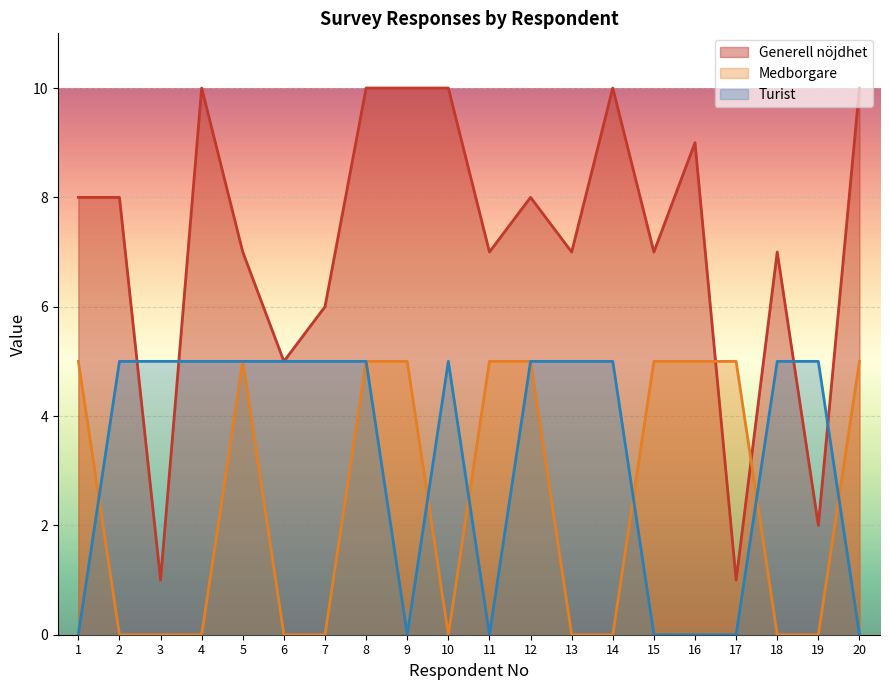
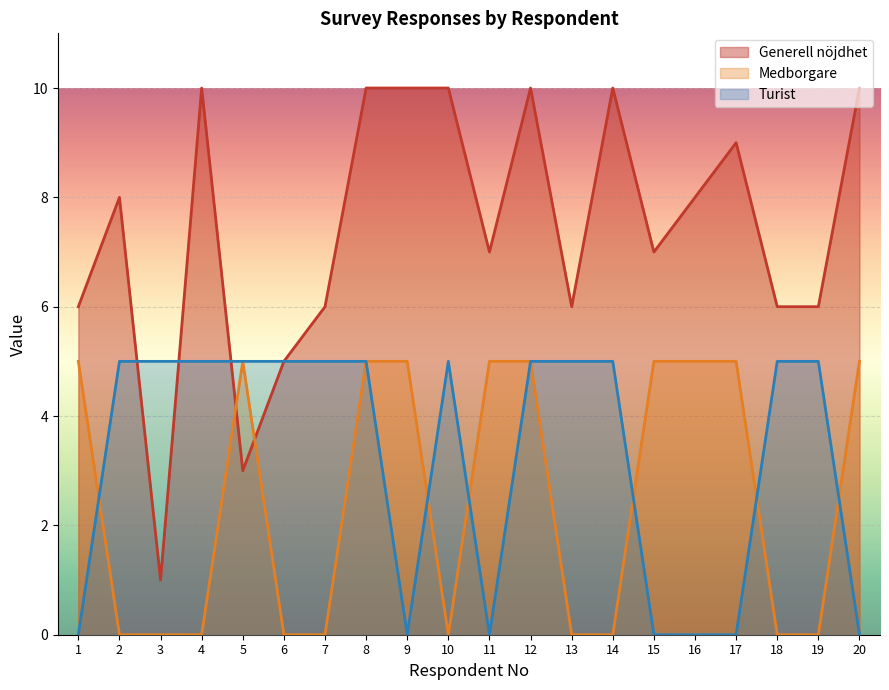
Generell nöjdhet, 1: 8 -> 6
Generell nöjdhet, 5: 7 -> 3
Generell nöjdhet, 12: 8 -> 10
Generell nöjdhet, 13: 7 -> 6
Generell nöjdhet, 16: 9 -> 8
Generell nöjdhet, 17: 1 -> 9
Generell nöjdhet, 18: 7 -> 6
Generell nöjdhet, 19: 2 -> 6
